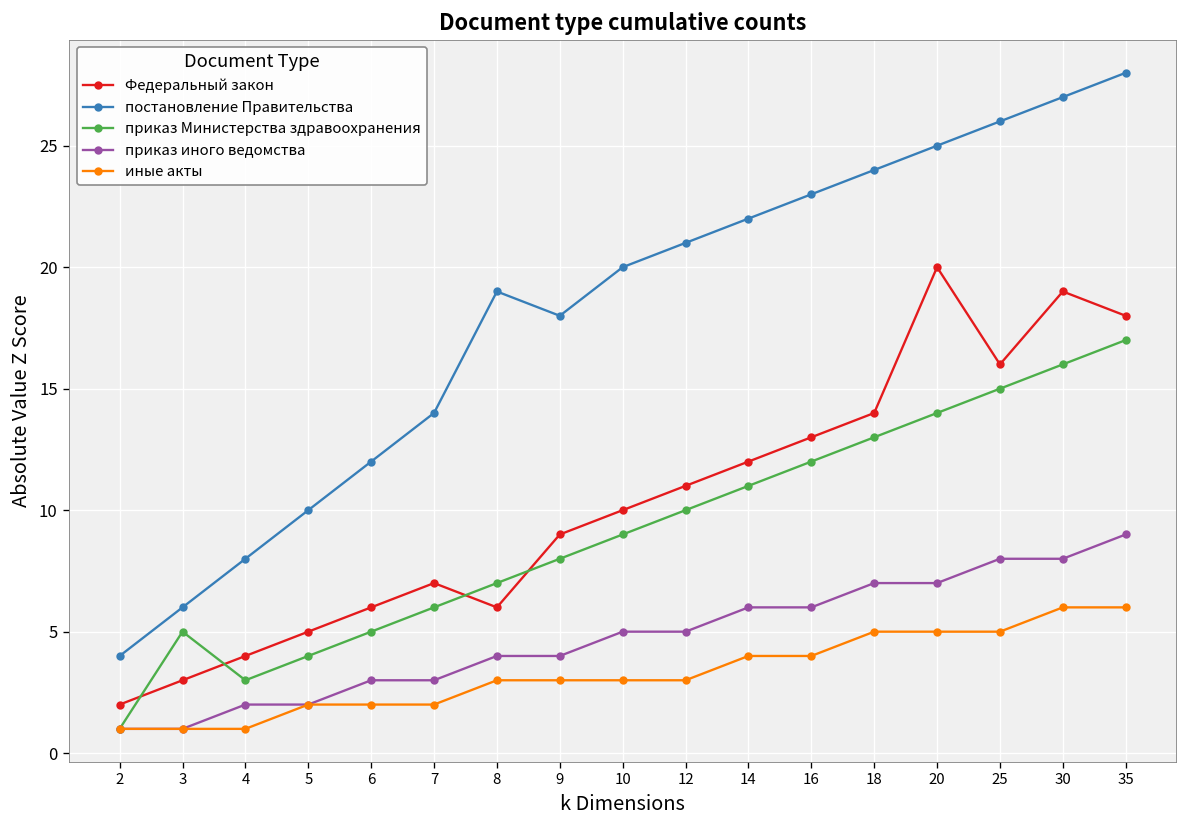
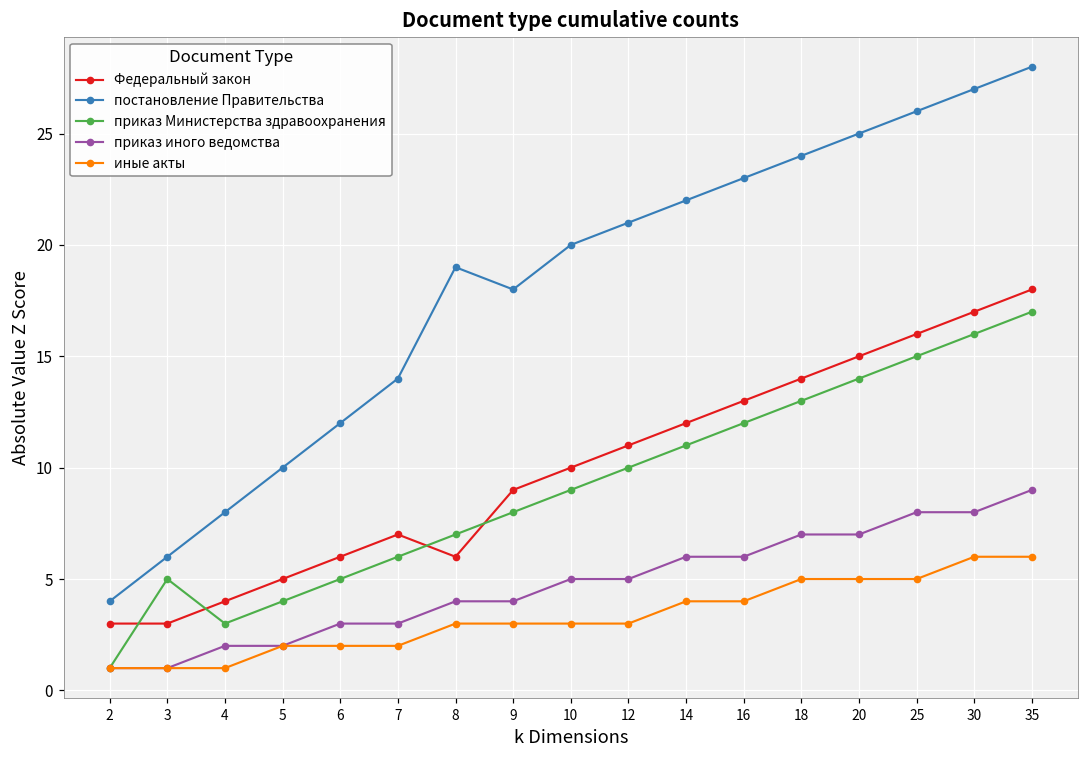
Федеральный закон, 2: 2 -> 3
Федеральный закон, 20: 20 -> 15
Федеральный закон, 30: 19 -> 17
